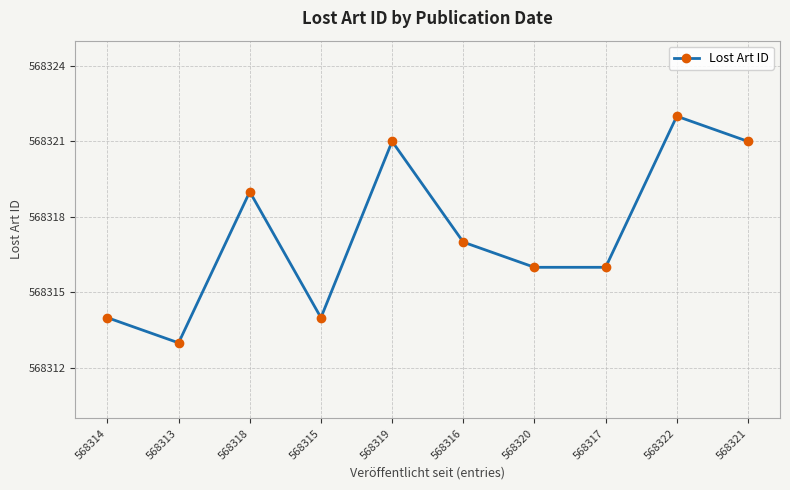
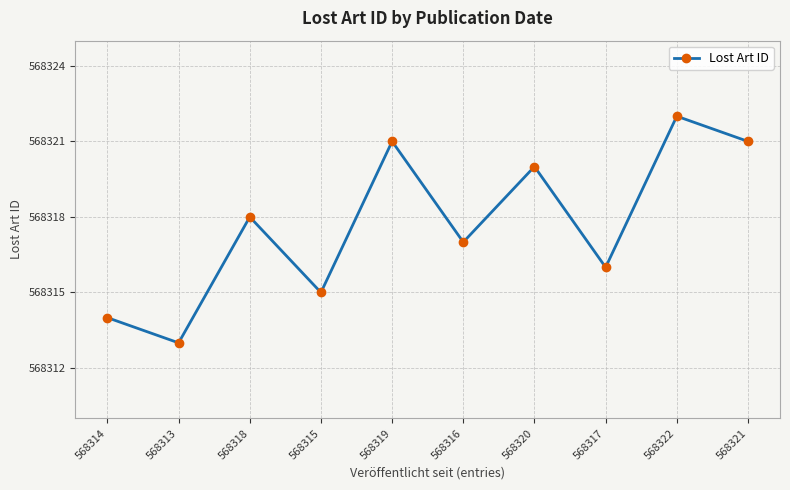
568318: 568319 -> 568318
568315: 568314 -> 568315
568320: 568316 -> 568320
